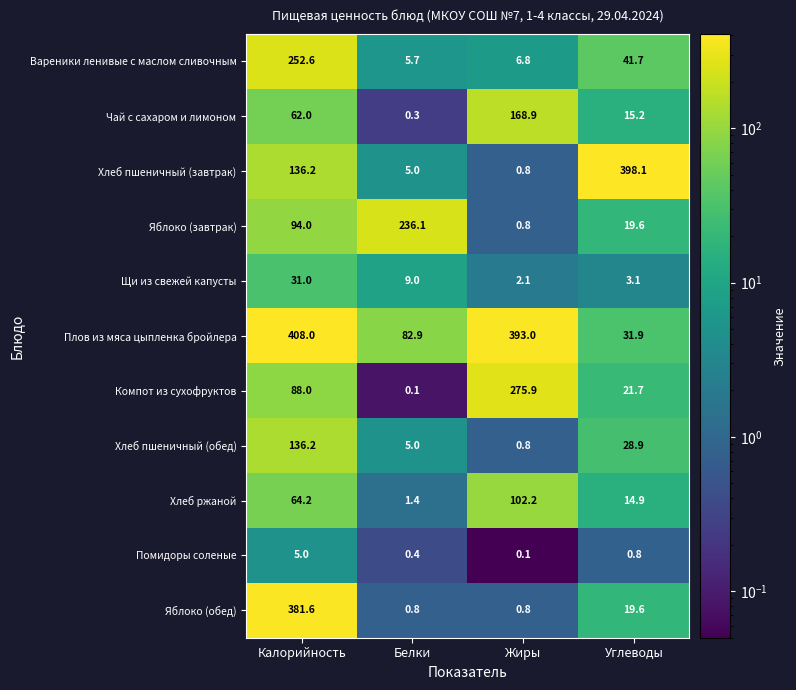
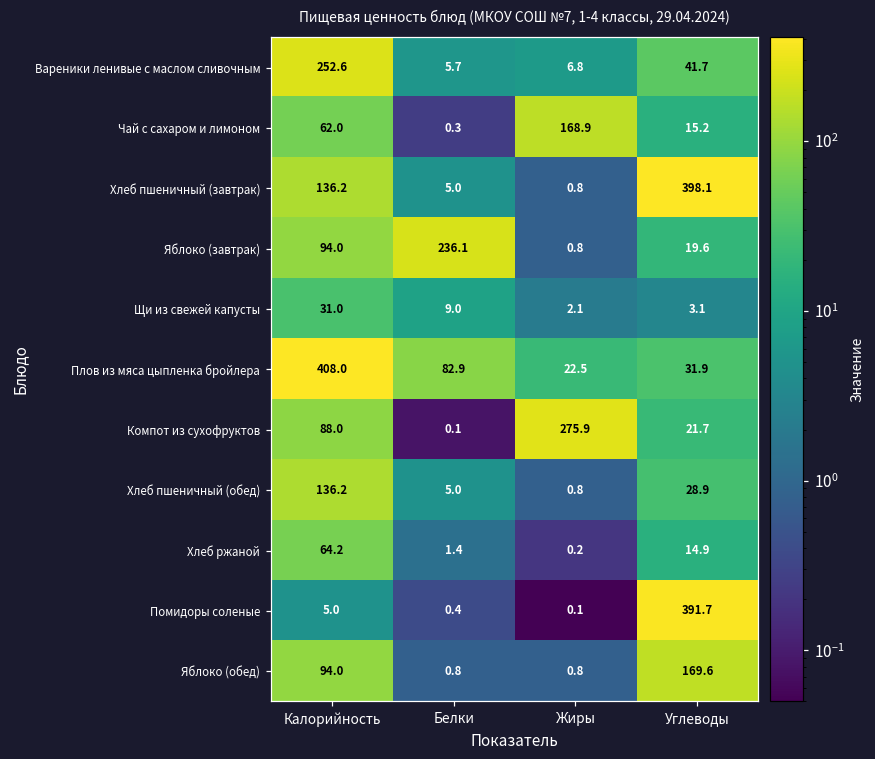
Плов из мяса цыпленка бройлера, Жиры: 393.0 -> 22.5
Хлеб ржаной, Жиры: 102.2 -> 0.2
Помидоры соленые, Углеводы: 0.8 -> 391.7
Яблоко (обед), Калорийность: 381.6 -> 94.0
Яблоко (обед), Углеводы: 19.6 -> 169.6
